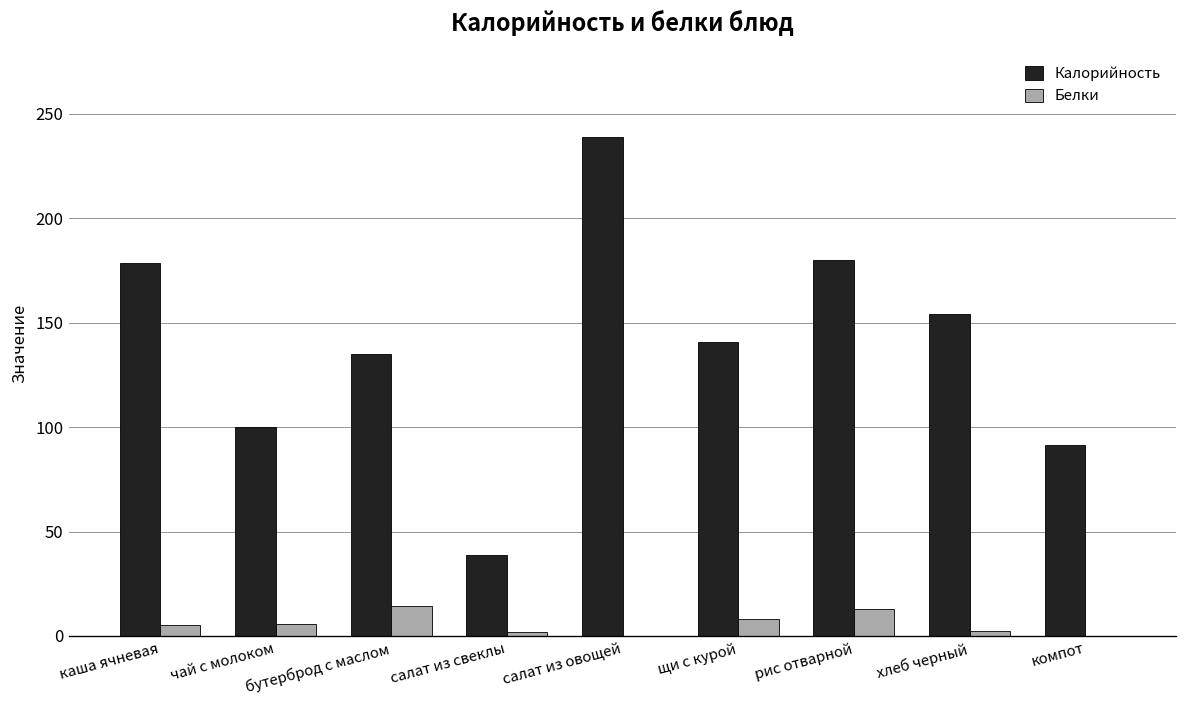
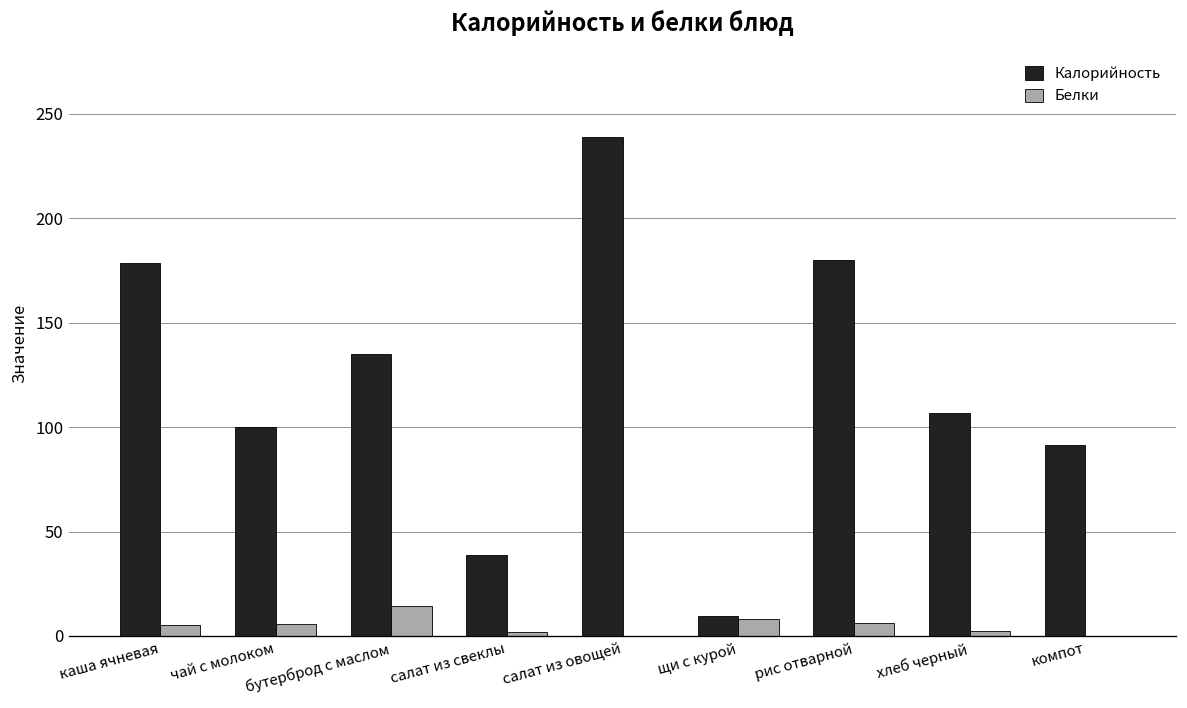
Калорийность, щи с курой: 141 -> 9
Белки, рис отварной: 13 -> 6
Калорийность, хлеб черный: 154 -> 107
